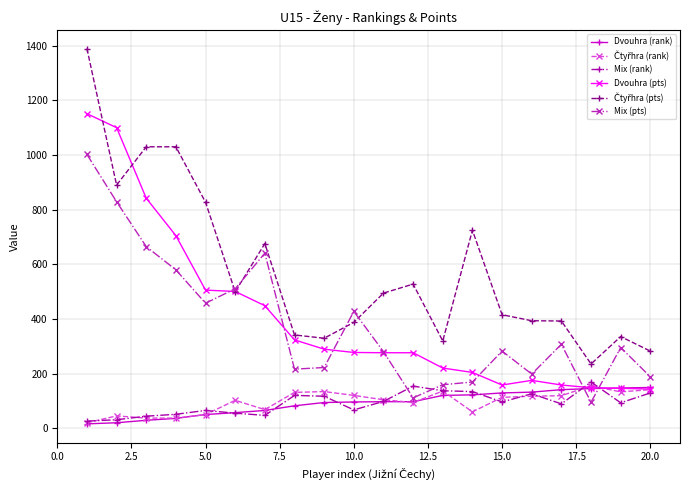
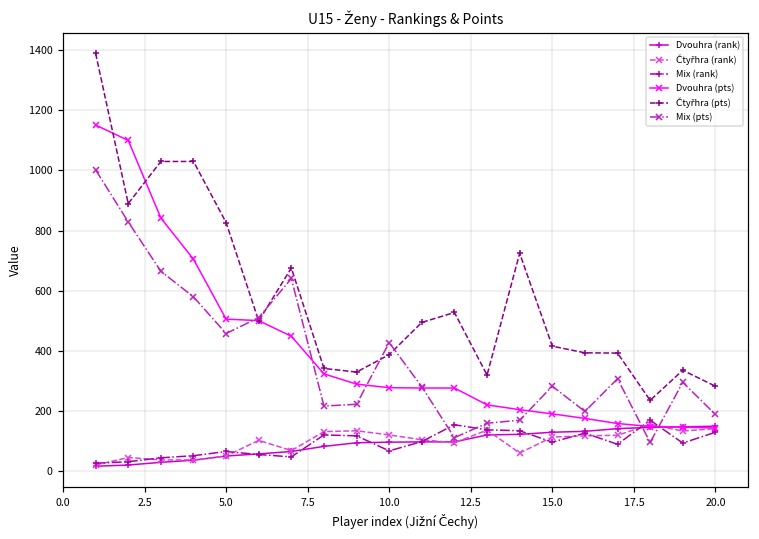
Dvouhra (pts), 15.0: 160 -> 190
